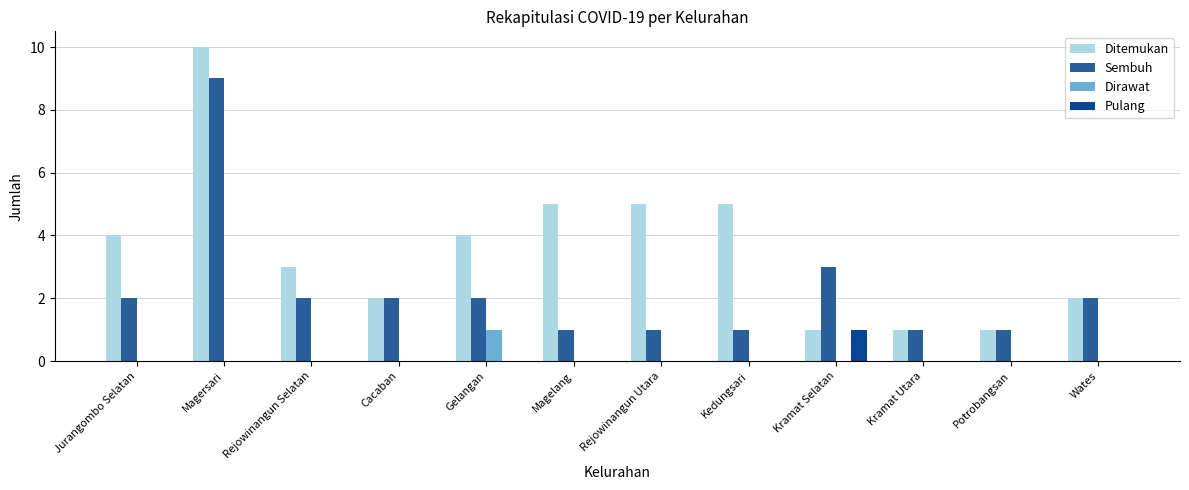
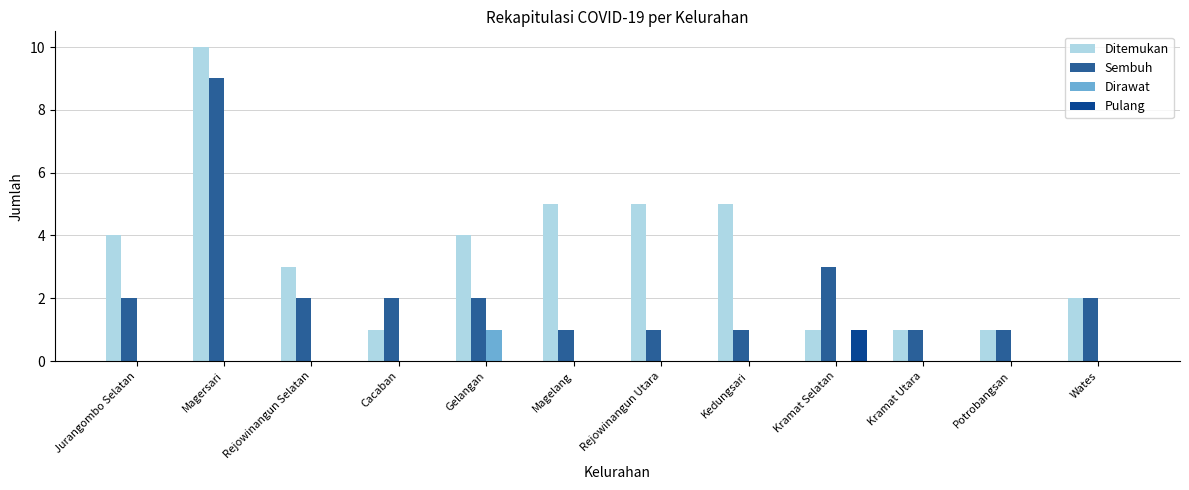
Ditemukan, Cacaban: 2 -> 1
